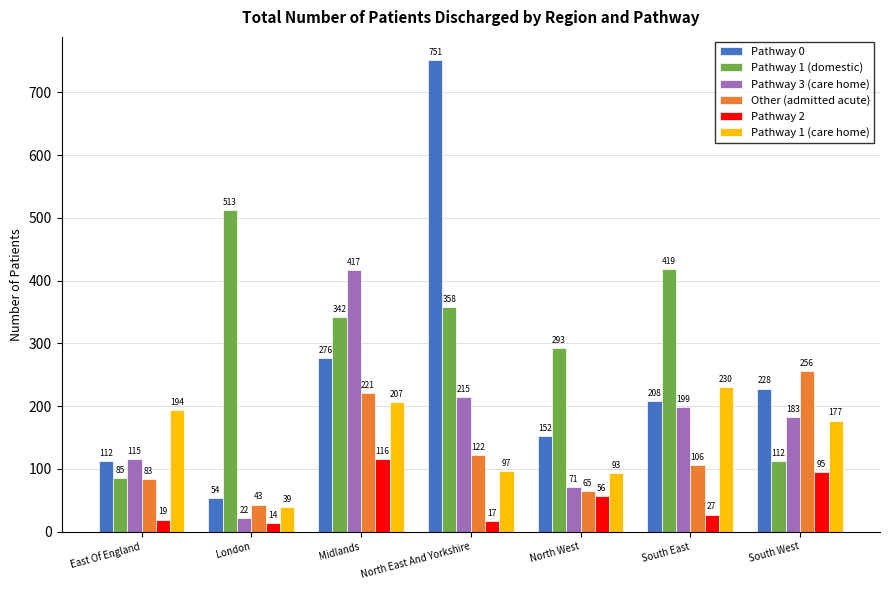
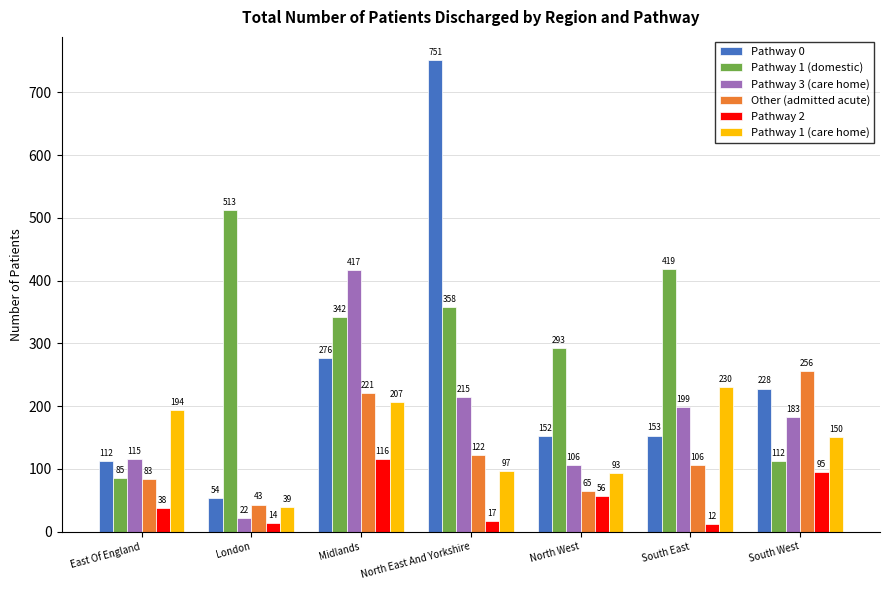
Pathway 2, East Of England: 19 -> 38
Pathway 3 (care home), North West: 71 -> 106
Pathway 0, South East: 208 -> 153
Pathway 2, South East: 27 -> 12
Pathway 1 (care home), South West: 177 -> 150
